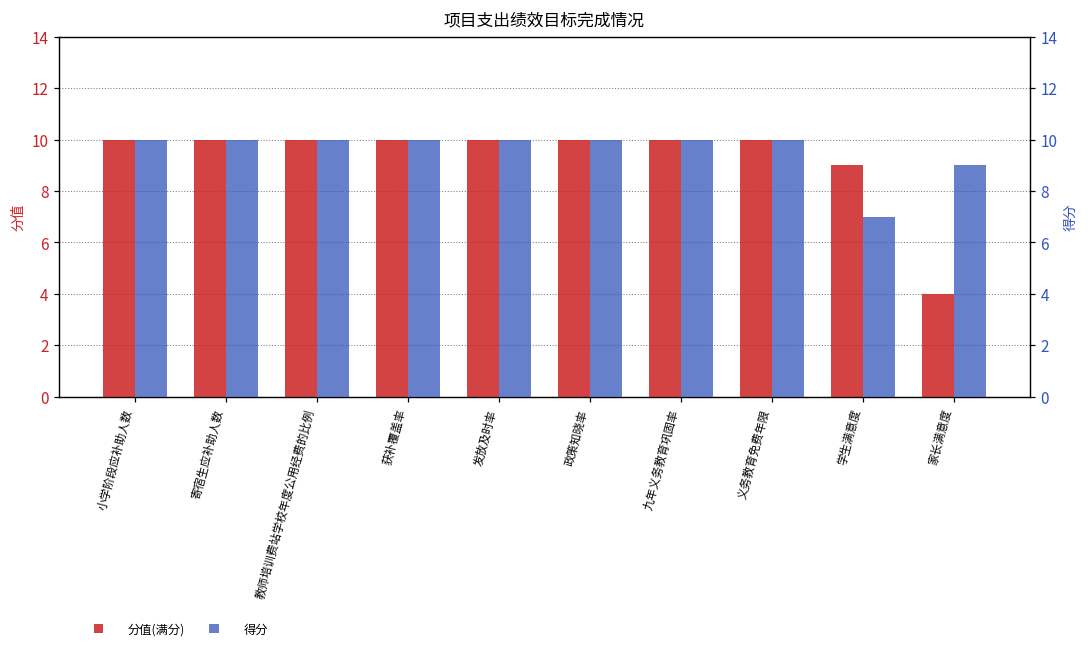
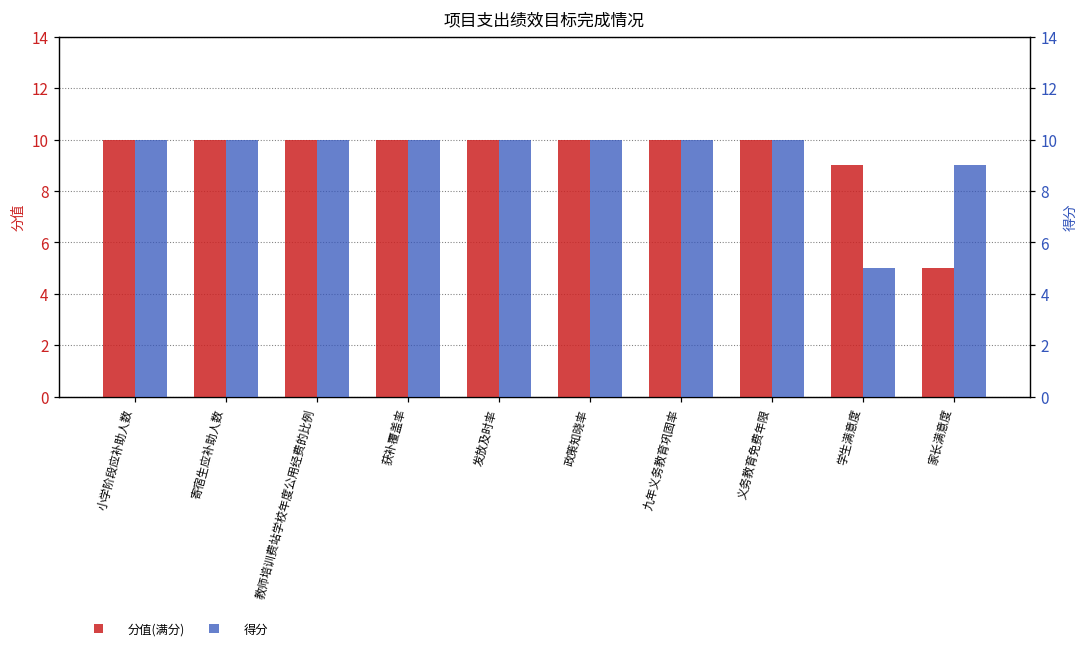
分值(满分), 家长满意度: 4 -> 5
得分, 学生满意度: 7 -> 5
